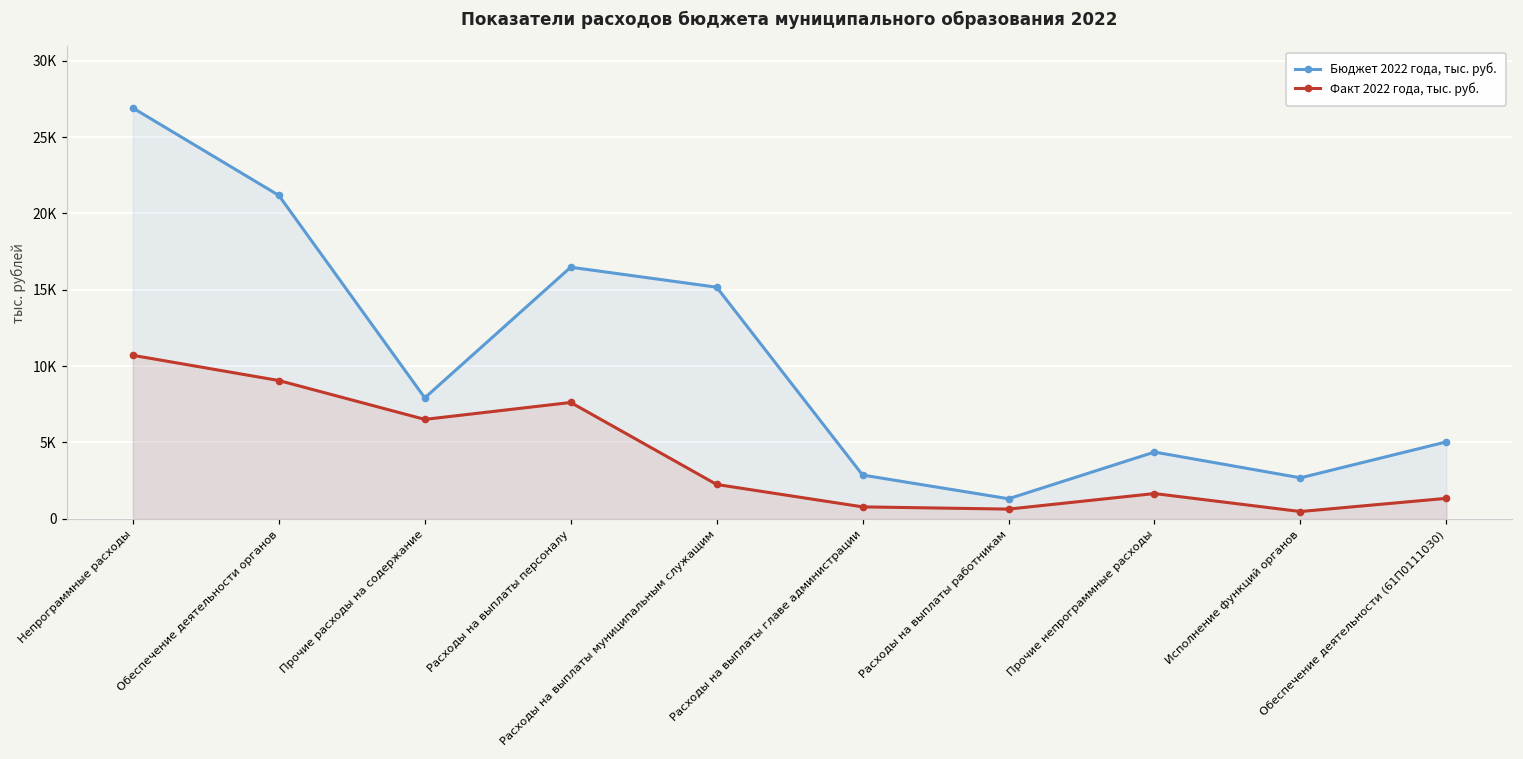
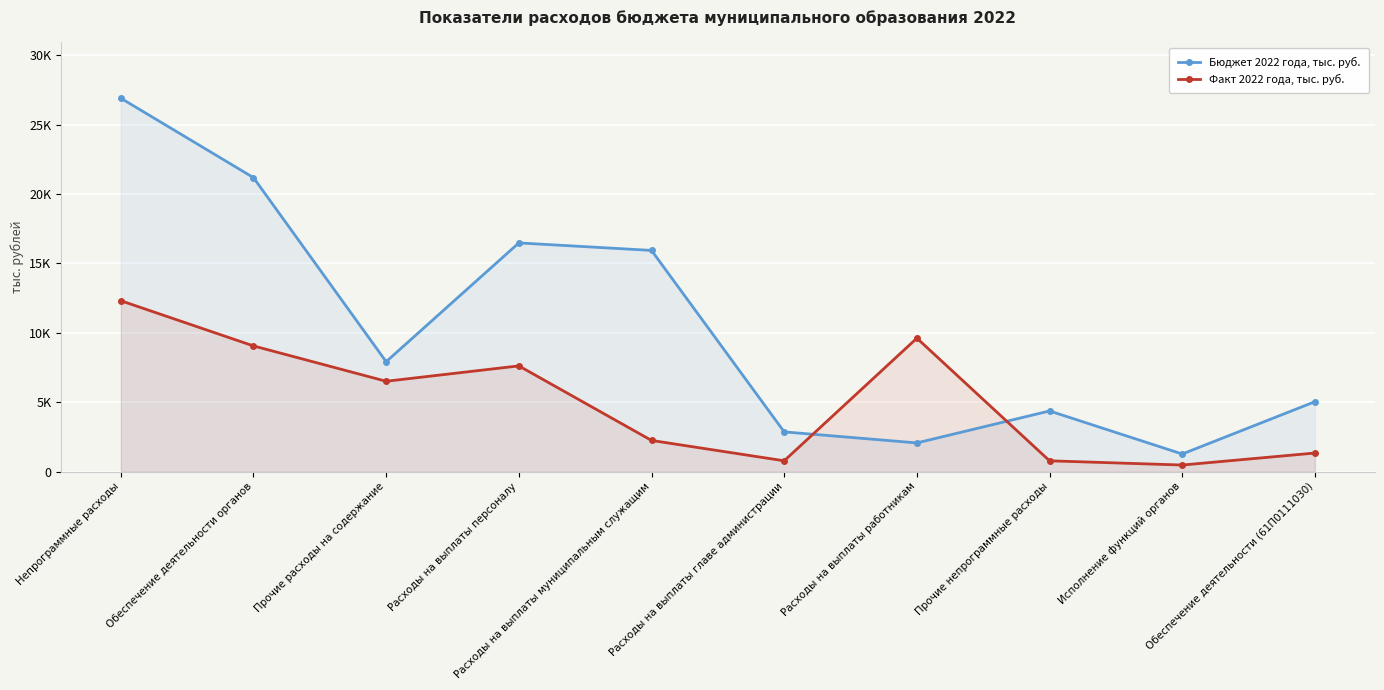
Факт 2022 года, тыс. руб., Непрограммные расходы: 10700 -> 12300
Бюджет 2022 года, тыс. руб., Расходы на выплаты муниципальным служащим: 15200 -> 15900
Бюджет 2022 года, тыс. руб., Расходы на выплаты работникам: 1300 -> 2100
Факт 2022 года, тыс. руб., Расходы на выплаты работникам: 600 -> 9600
Факт 2022 года, тыс. руб., Прочие непрограммные расходы: 1700 -> 800
Бюджет 2022 года, тыс. руб., Исполнение функций органов: 2700 -> 1300
